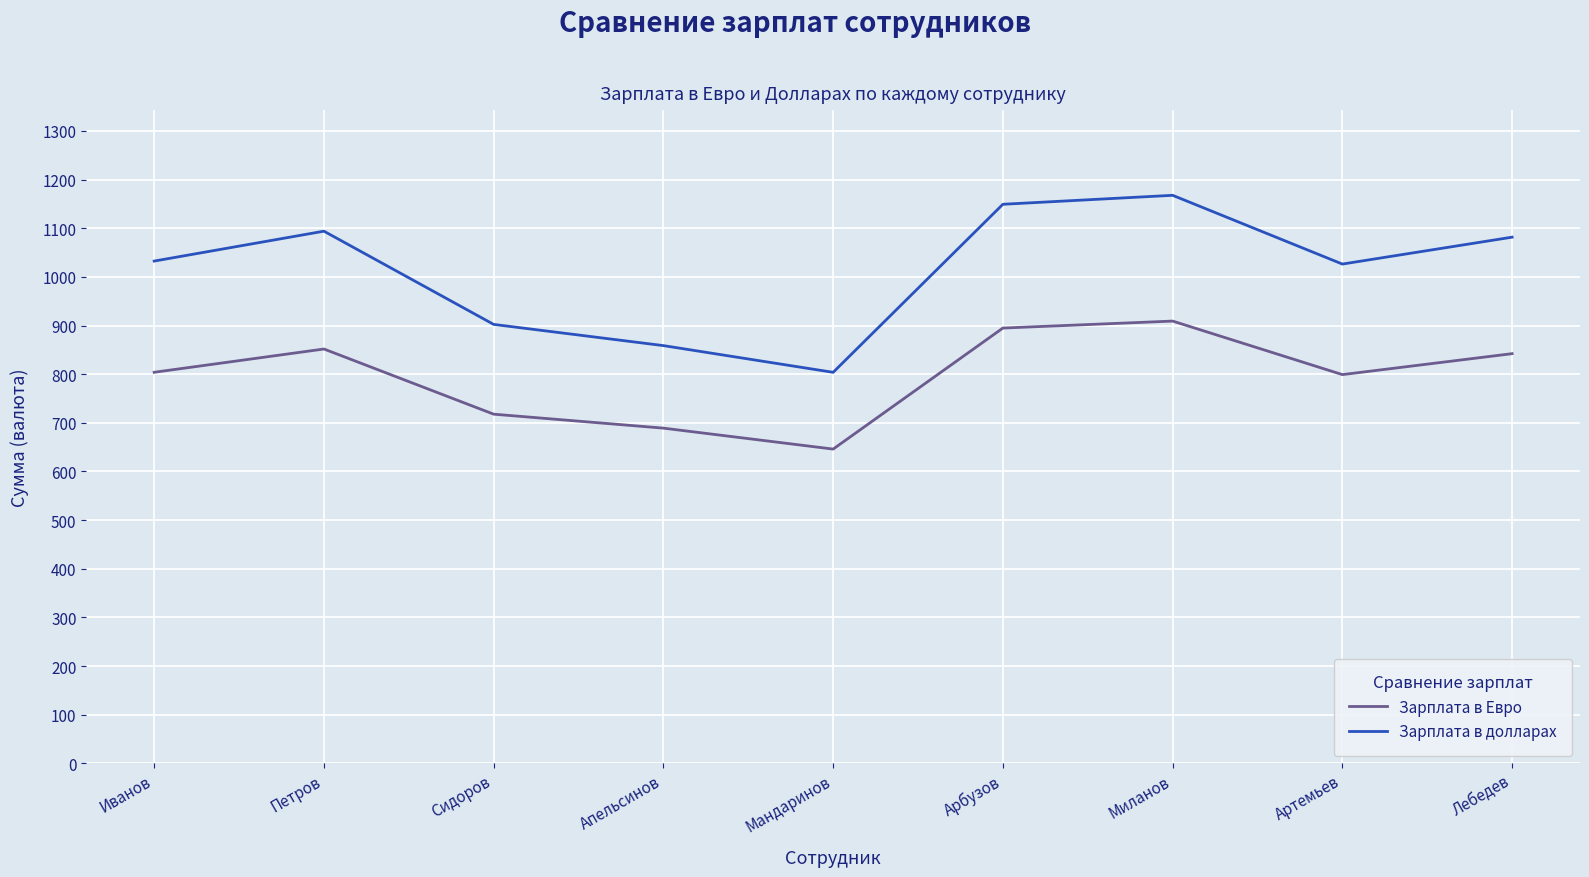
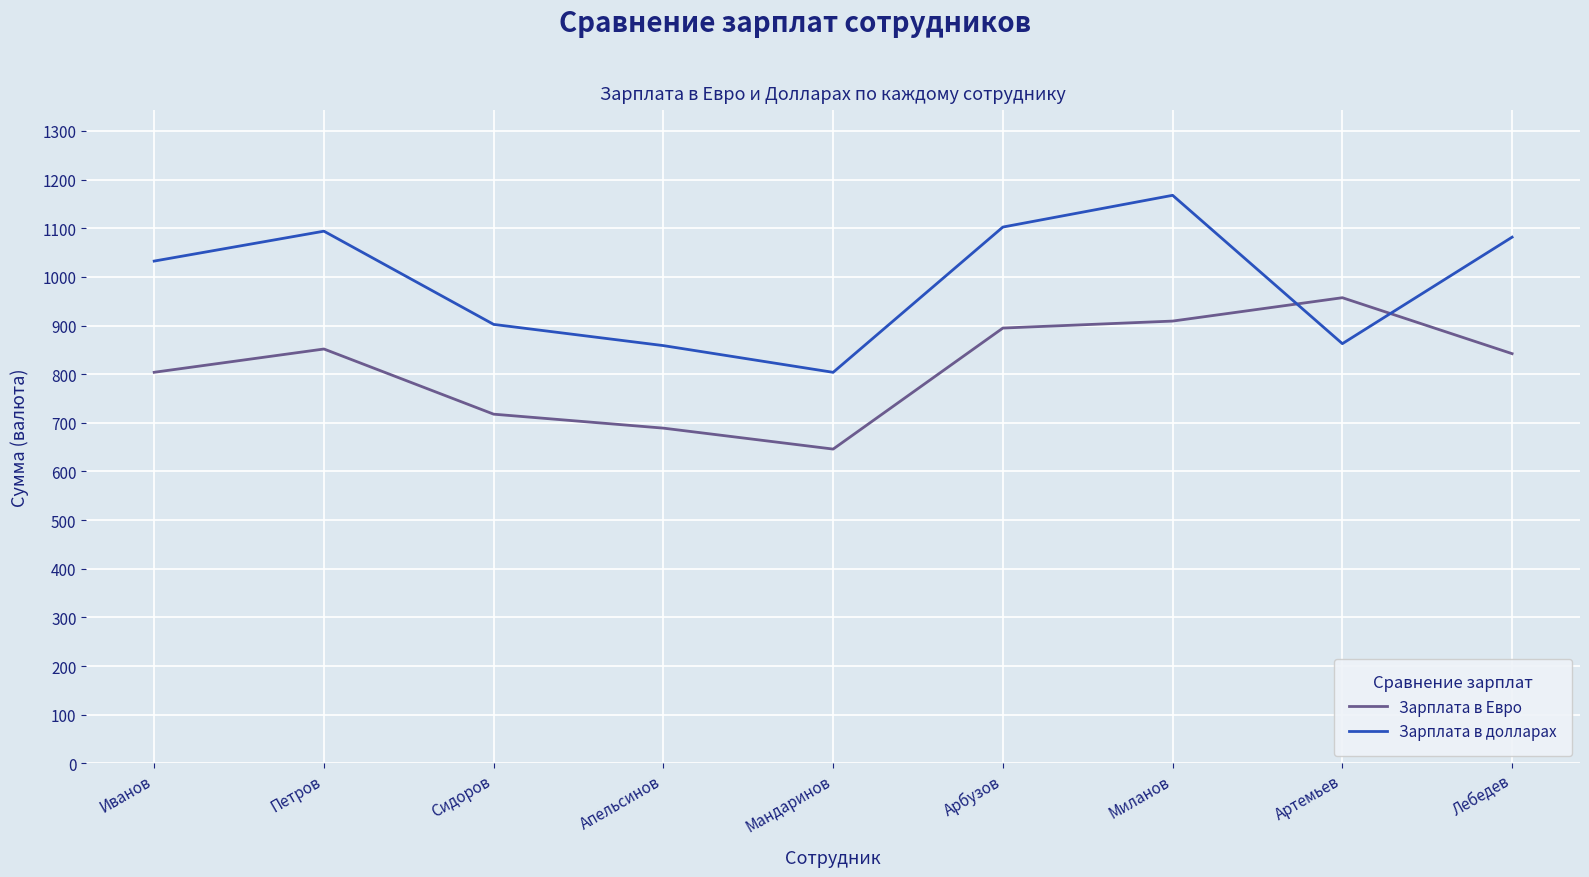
Зарплата в долларах, Арбузов: 1150 -> 1100
Зарплата в Евро, Артемьев: 800 -> 960
Зарплата в долларах, Артемьев: 1030 -> 860
